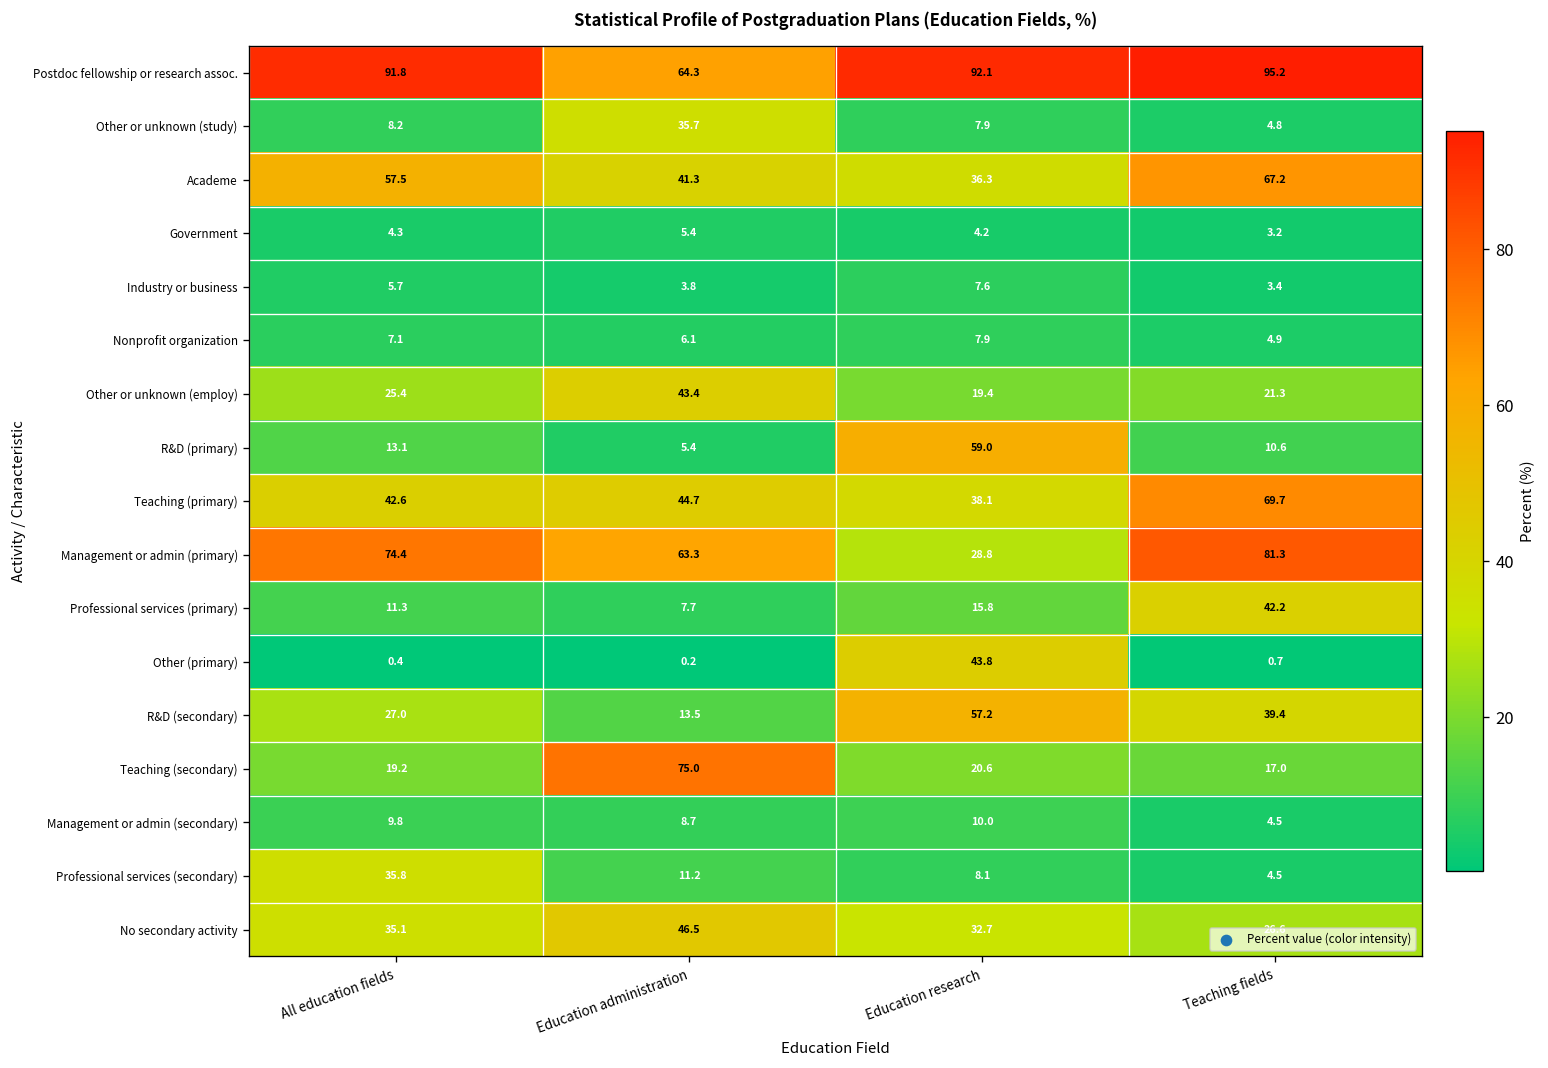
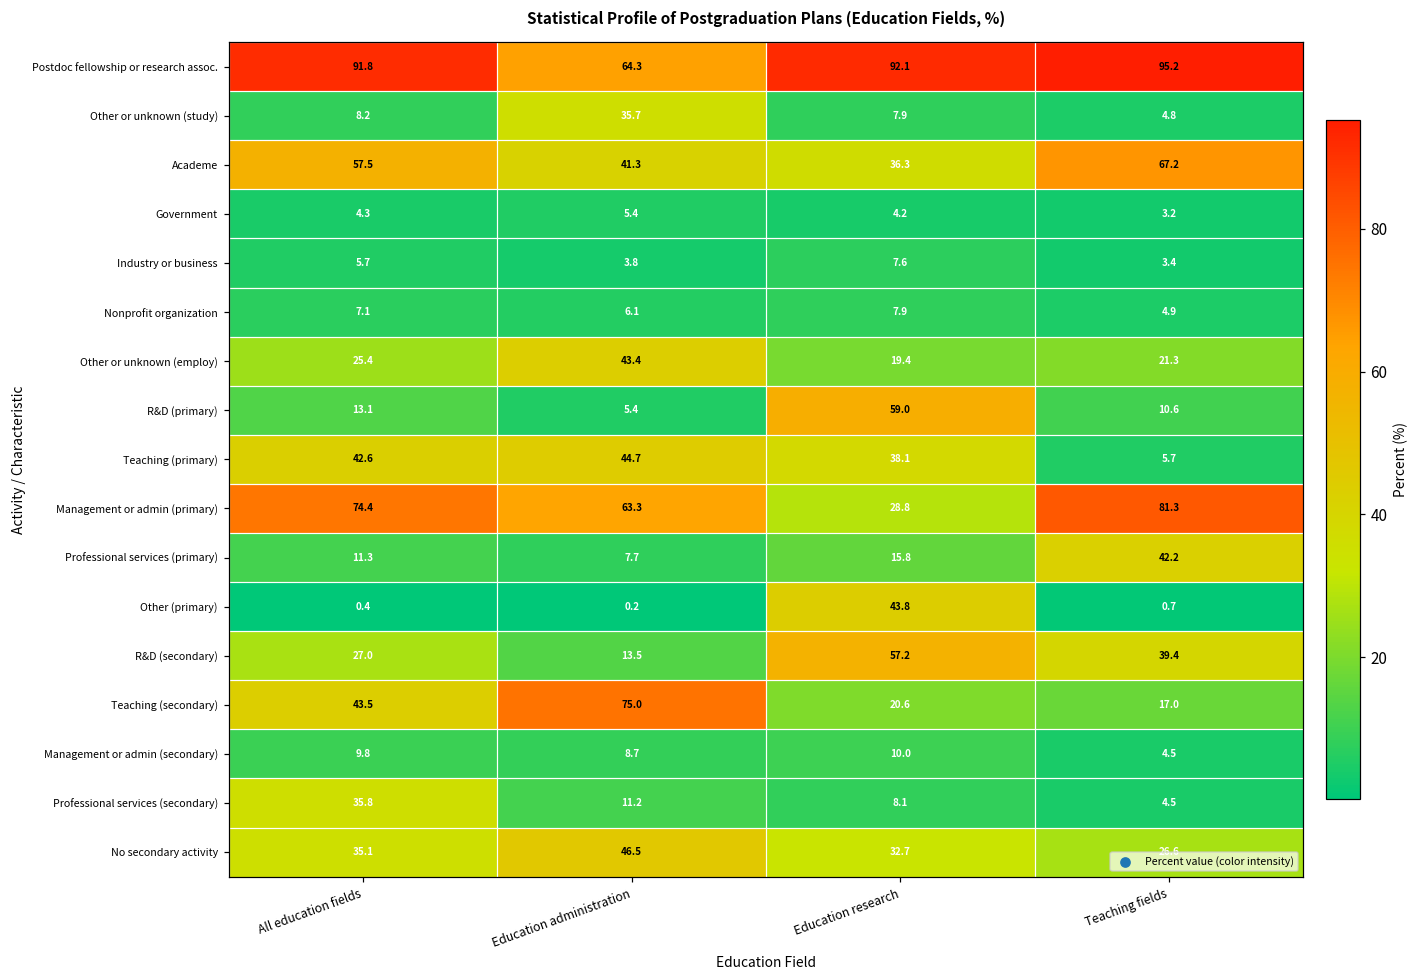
Teaching (primary), Teaching fields: 69.7 -> 5.7
Teaching (secondary), All education fields: 19.2 -> 43.5
